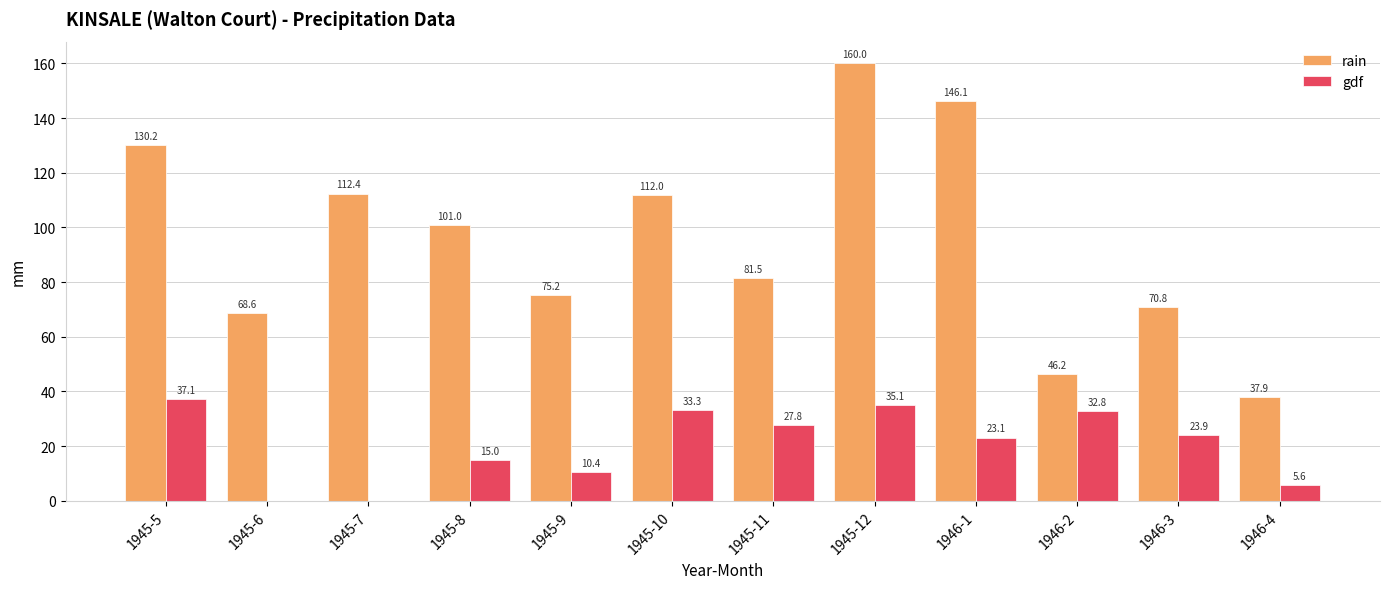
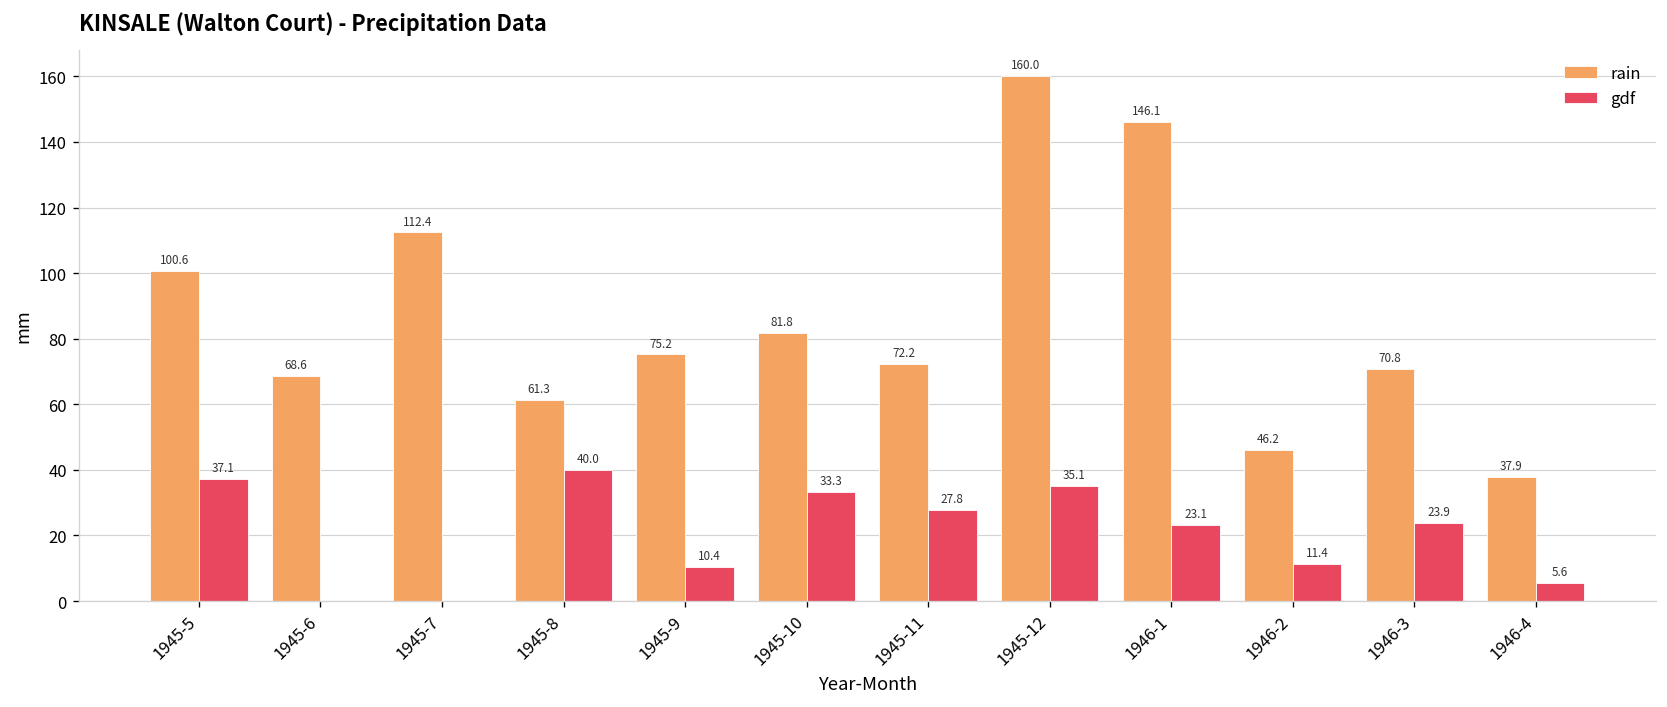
rain, 1945-5: 130.2 -> 100.6
rain, 1945-8: 101.0 -> 61.3
gdf, 1945-8: 15.0 -> 40.0
rain, 1945-10: 112.0 -> 81.8
rain, 1945-11: 81.5 -> 72.2
gdf, 1946-2: 32.8 -> 11.4
